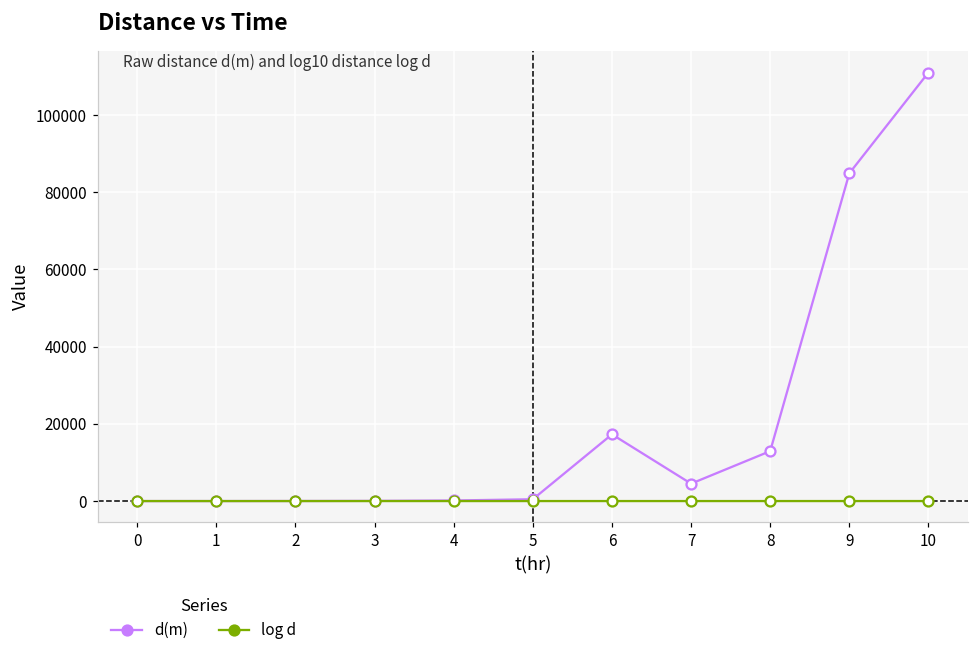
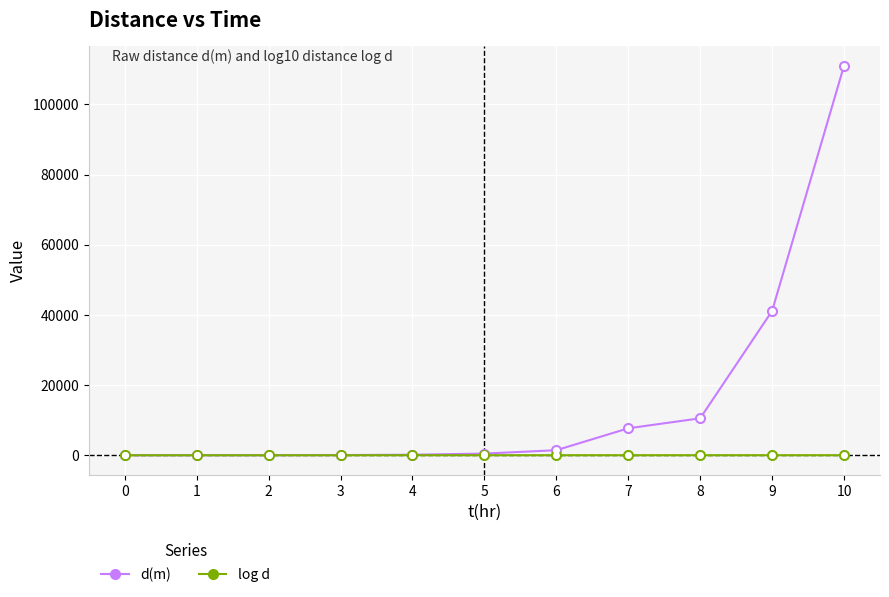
d(m), 6: 17000 -> 1000
d(m), 7: 5000 -> 8000
d(m), 8: 13000 -> 11000
d(m), 9: 85000 -> 41000
